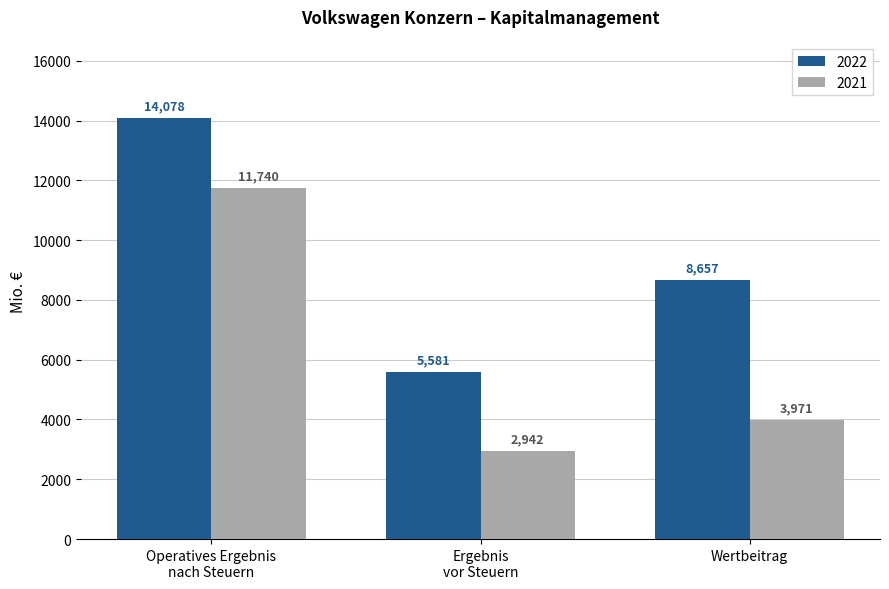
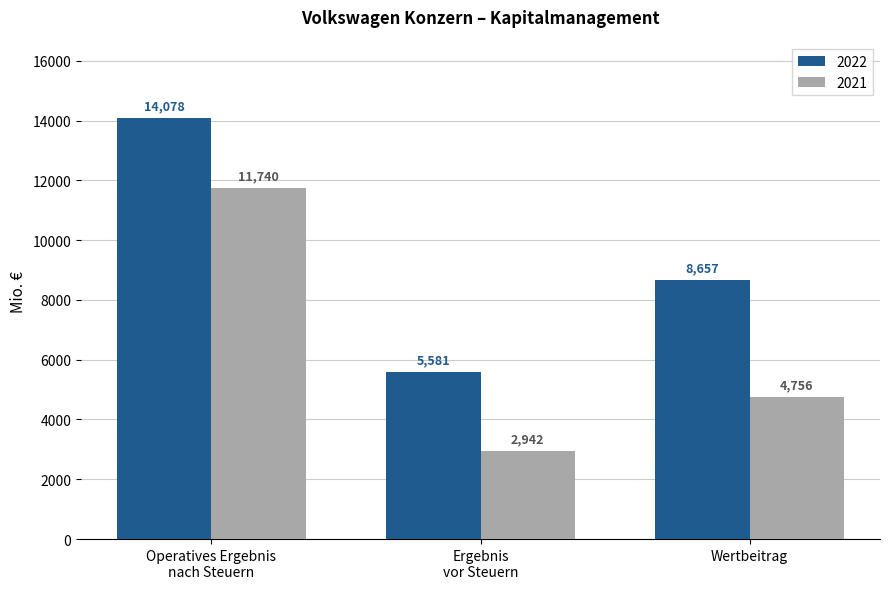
2021, Wertbeitrag: 3,971 -> 4,756
